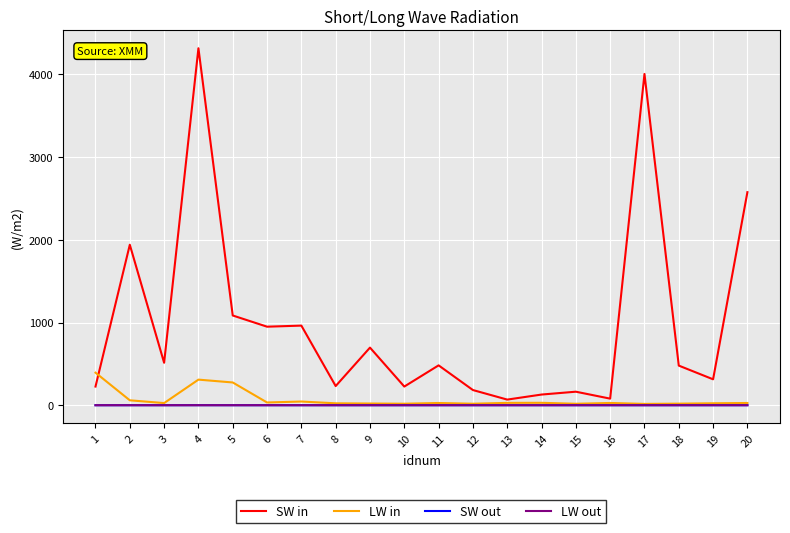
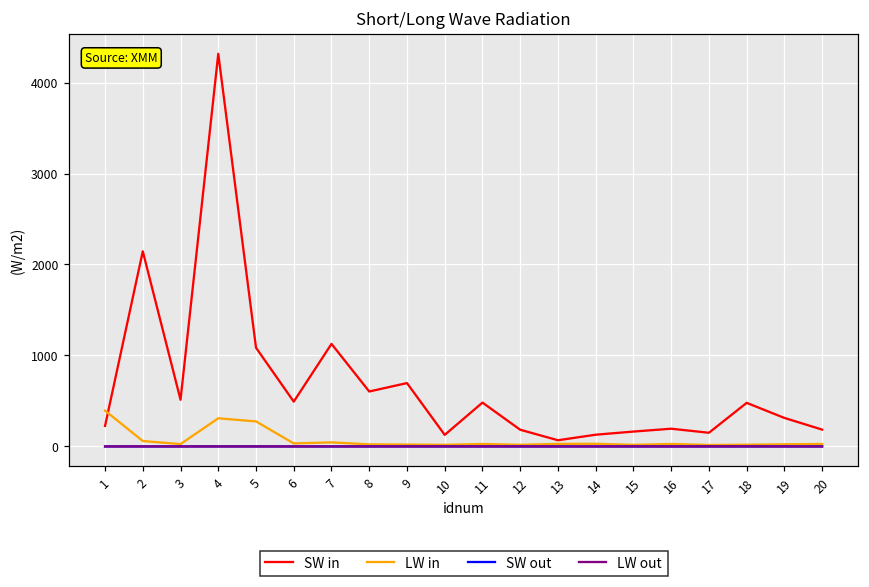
SW in, 2: 1900 -> 2100
SW in, 6: 900 -> 500
SW in, 7: 1000 -> 1100
SW in, 8: 200 -> 600
SW in, 10: 200 -> 100
SW in, 16: 100 -> 200
SW in, 17: 4000 -> 200
SW in, 20: 2600 -> 200
